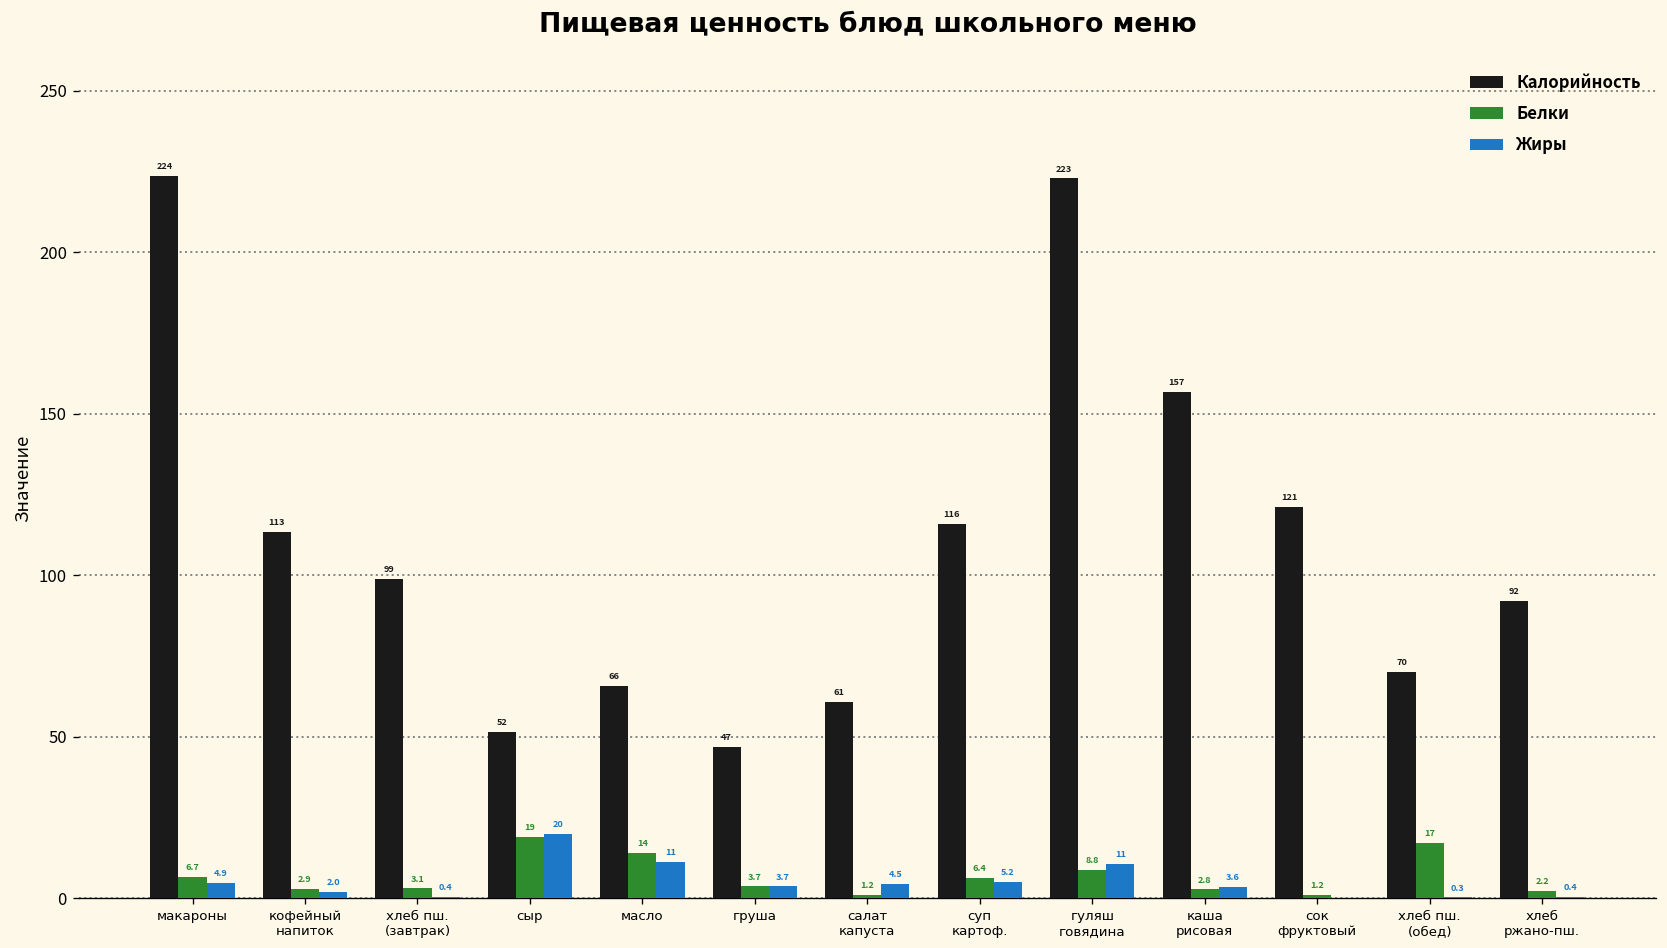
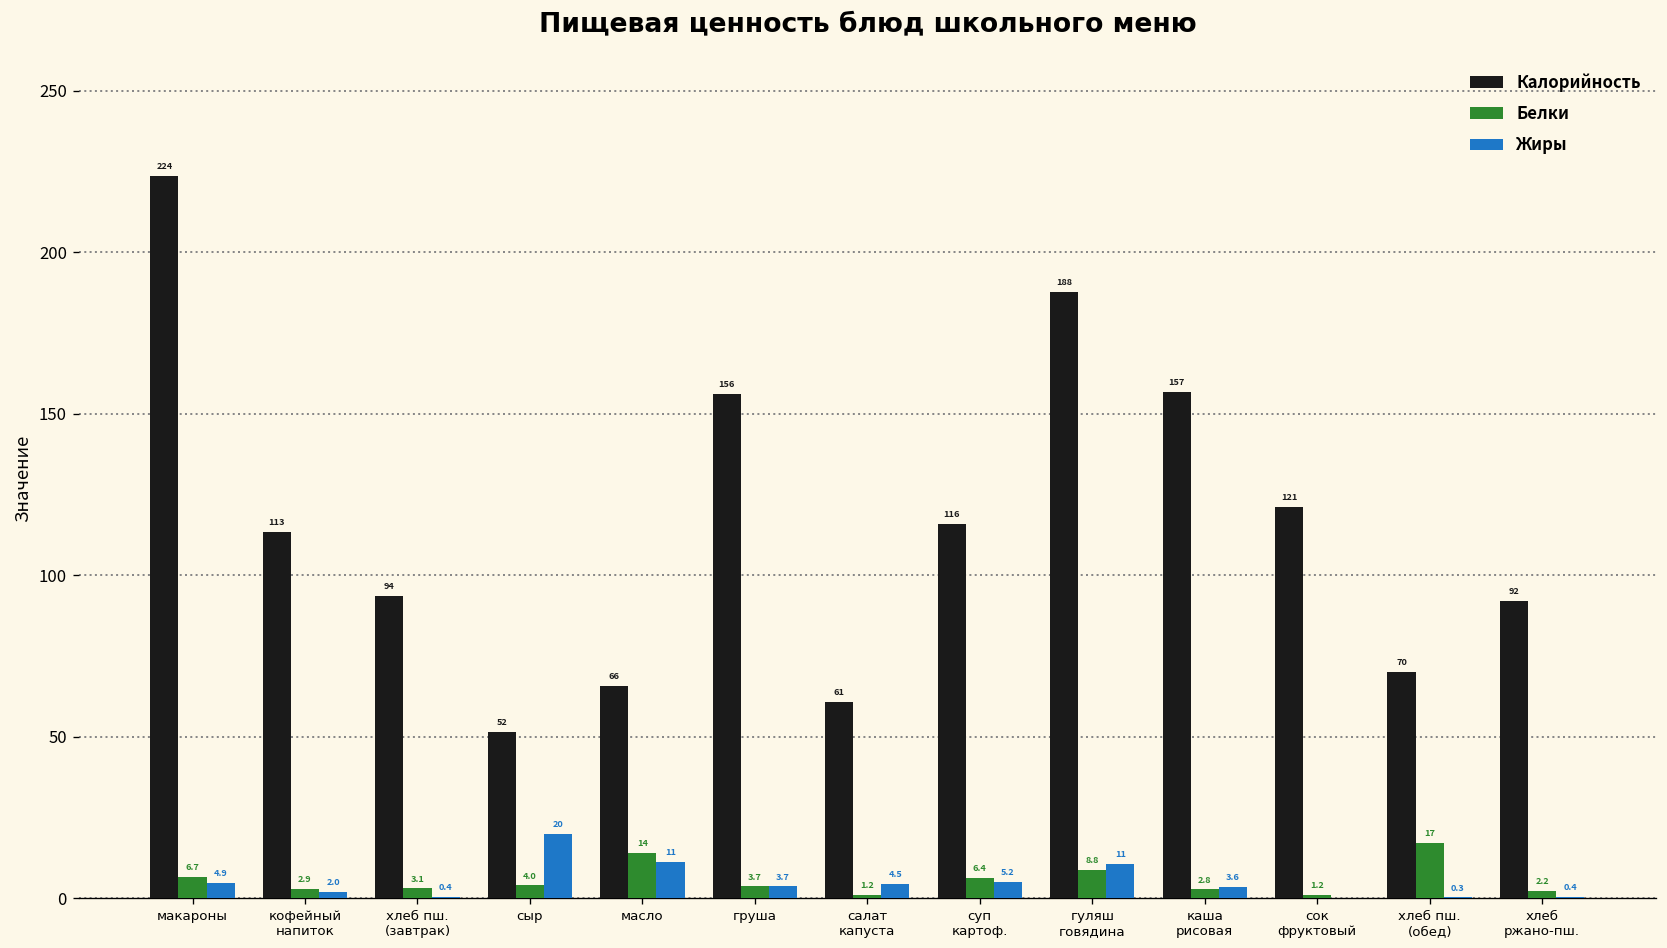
Калорийность, хлеб пш. (завтрак): 99 -> 94
Белки, сыр: 19 -> 4.0
Калорийность, груша: 47 -> 156
Калорийность, гуляш говядина: 223 -> 188
